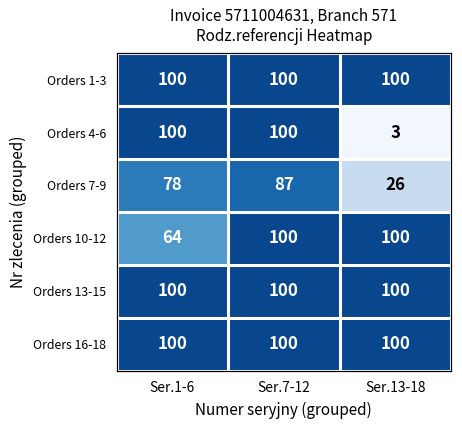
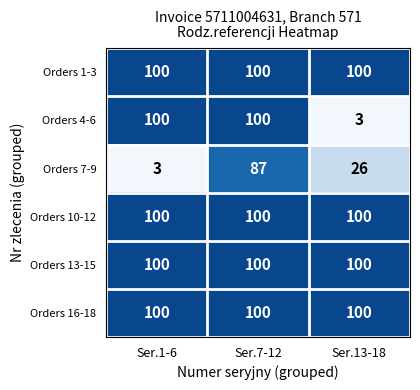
Orders 7-9, Ser.1-6: 78 -> 3
Orders 10-12, Ser.1-6: 64 -> 100
